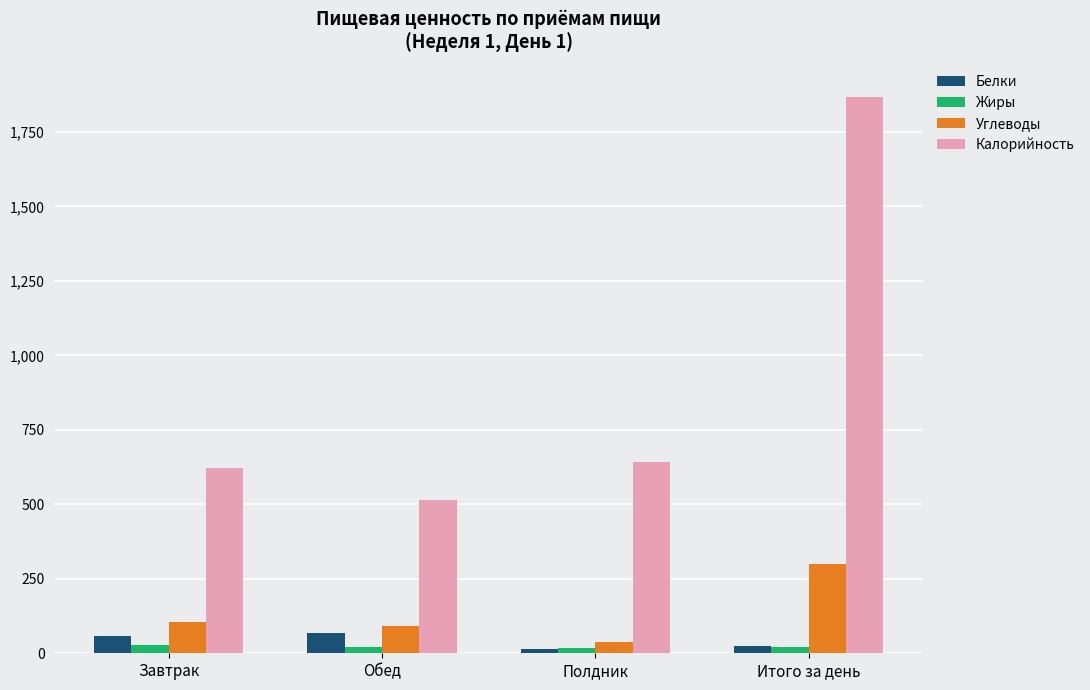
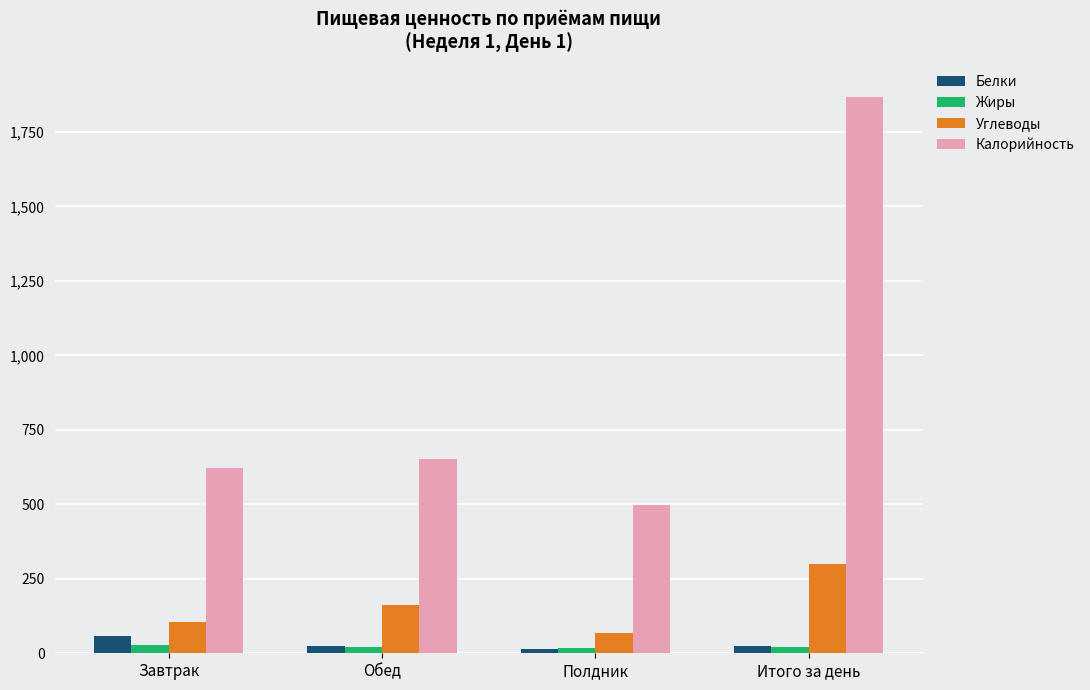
Белки, Обед: 70 -> 20
Углеводы, Обед: 90 -> 160
Калорийность, Обед: 510 -> 650
Углеводы, Полдник: 40 -> 70
Калорийность, Полдник: 640 -> 500
